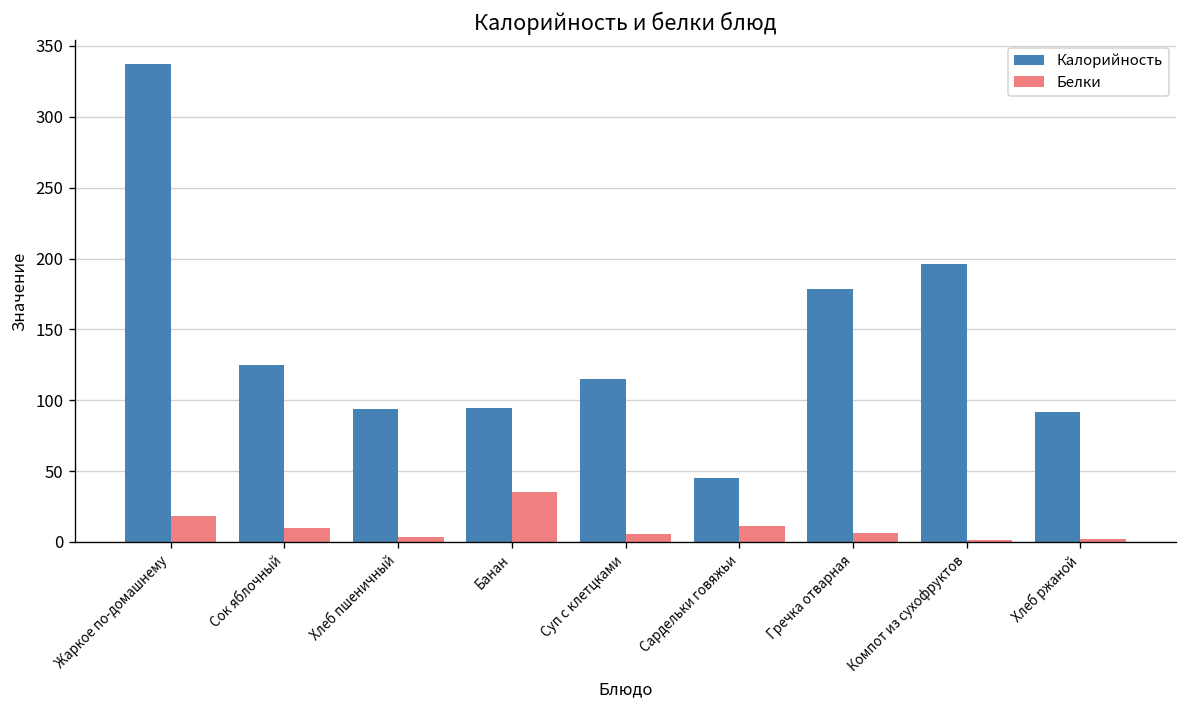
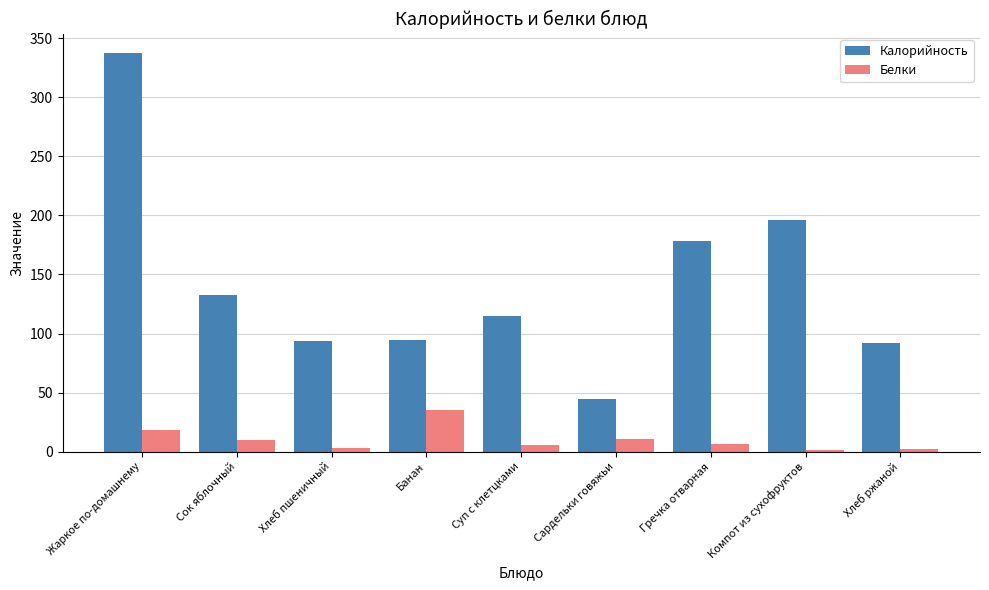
Калорийность, Сок яблочный: 125 -> 133
